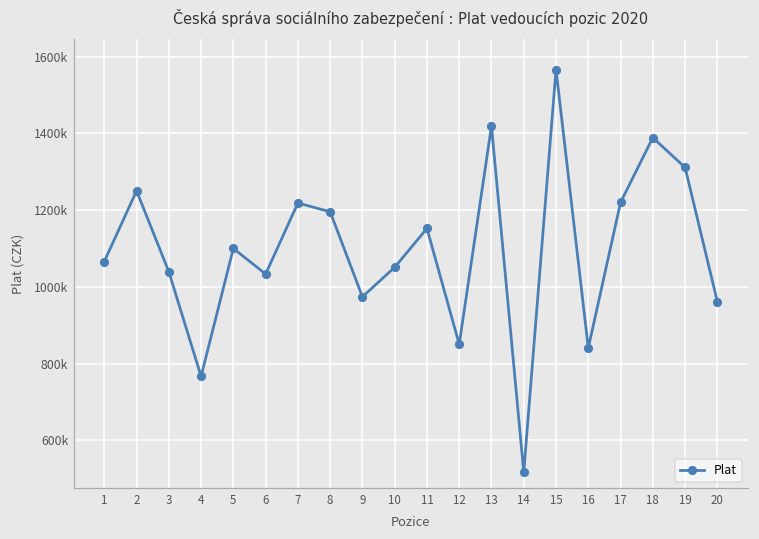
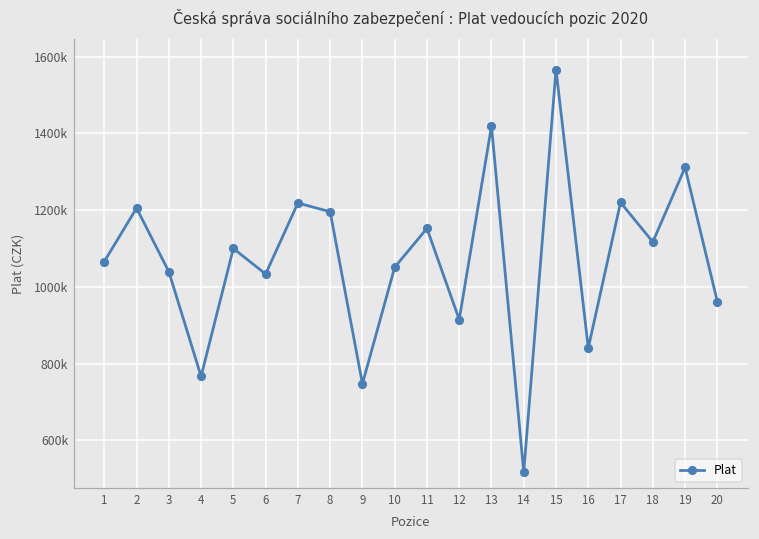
2: 1250000 -> 1210000
9: 970000 -> 750000
12: 850000 -> 910000
18: 1390000 -> 1120000
